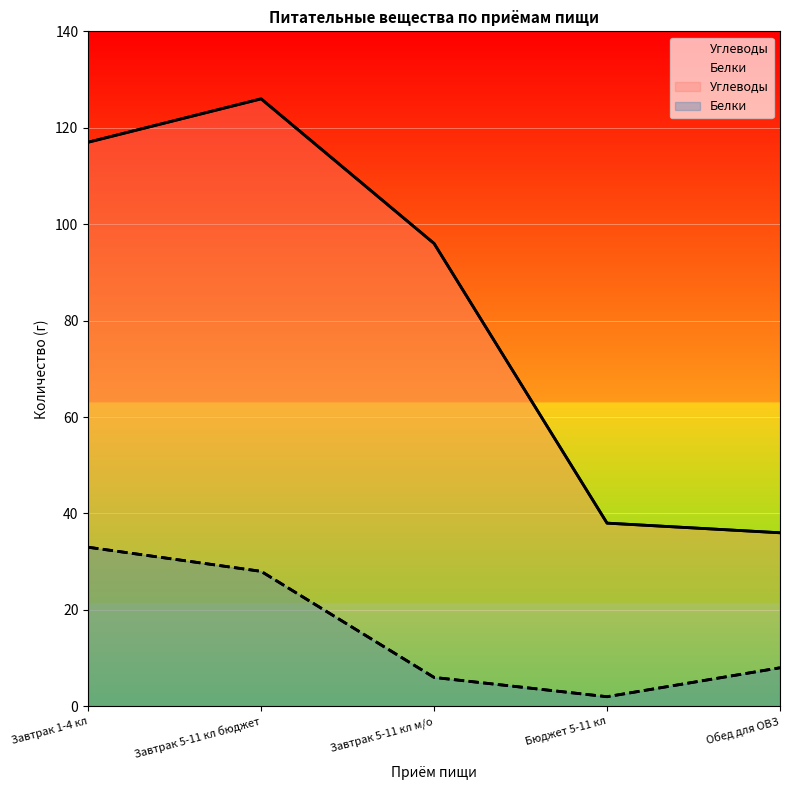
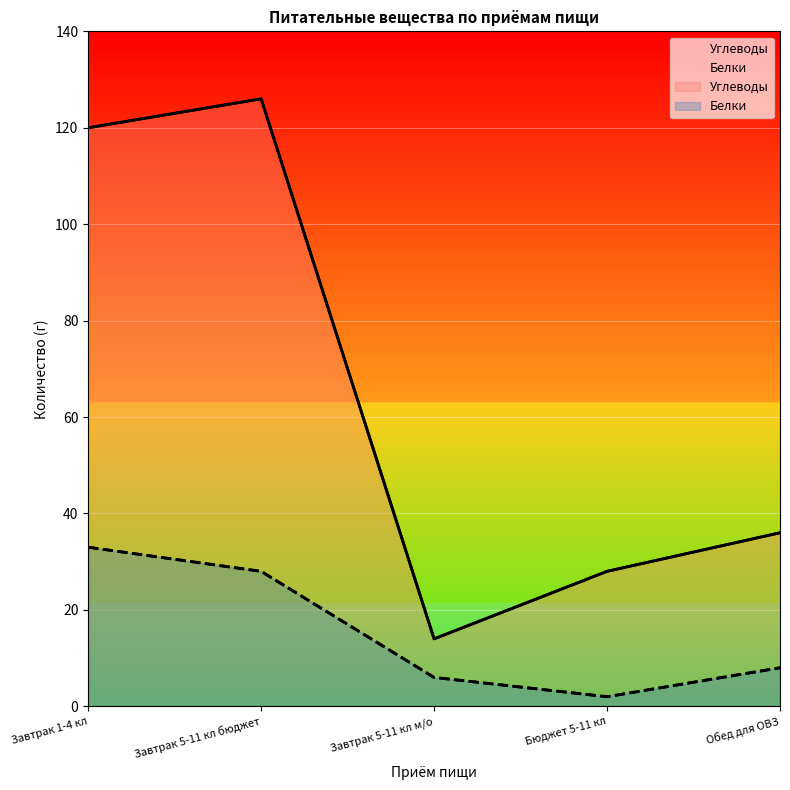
Углеводы, Завтрак 1-4 кл: 117 -> 120
Углеводы, Завтрак 5-11 кл м/о: 96 -> 14
Углеводы, Бюджет 5-11 кл: 38 -> 28
